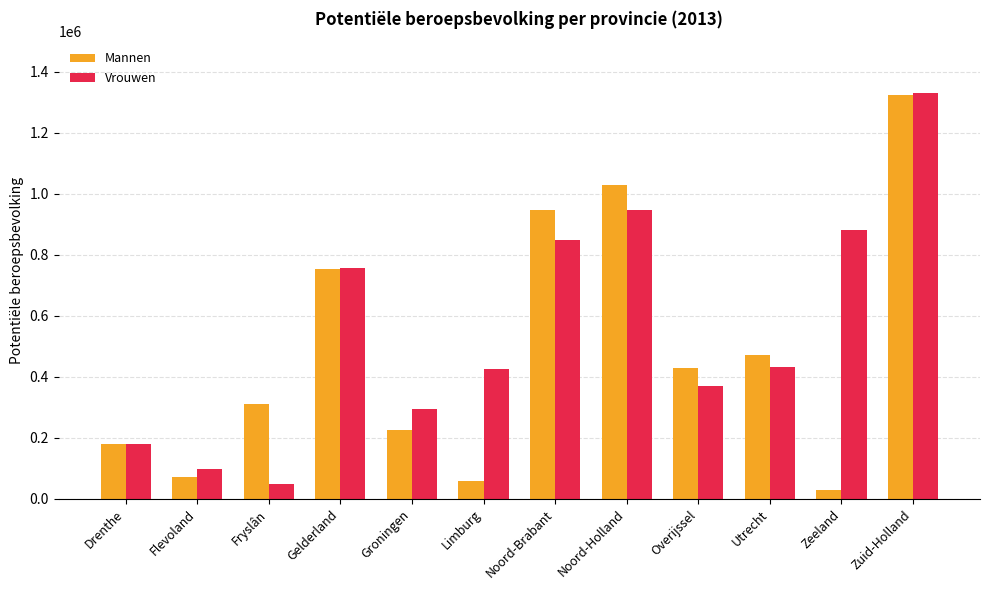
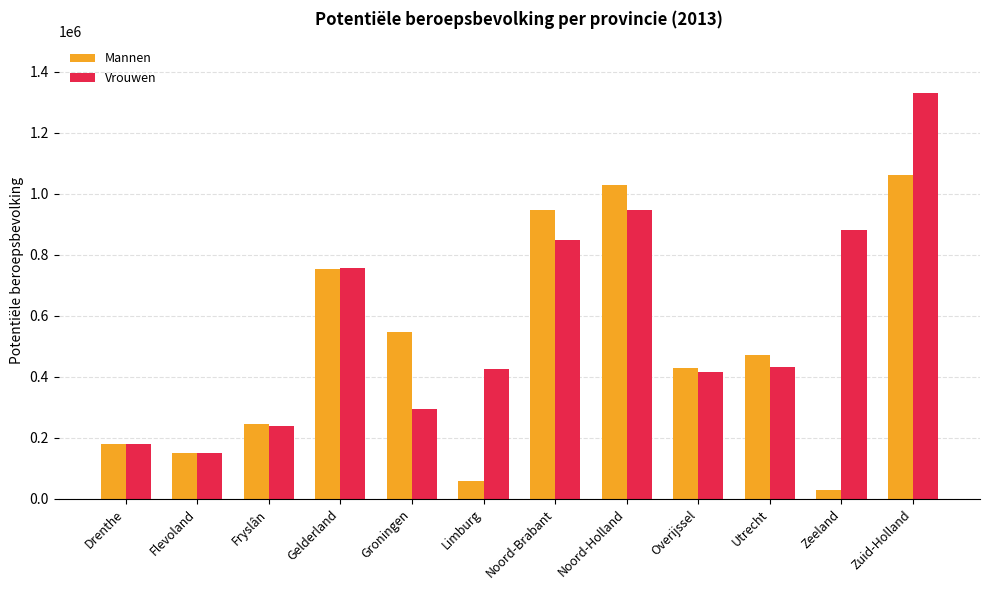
Mannen, Flevoland: 70000 -> 150000
Vrouwen, Flevoland: 100000 -> 150000
Mannen, Fryslân: 310000 -> 240000
Vrouwen, Fryslân: 50000 -> 240000
Mannen, Groningen: 230000 -> 550000
Vrouwen, Overijssel: 370000 -> 420000
Mannen, Zuid-Holland: 1330000 -> 1060000
